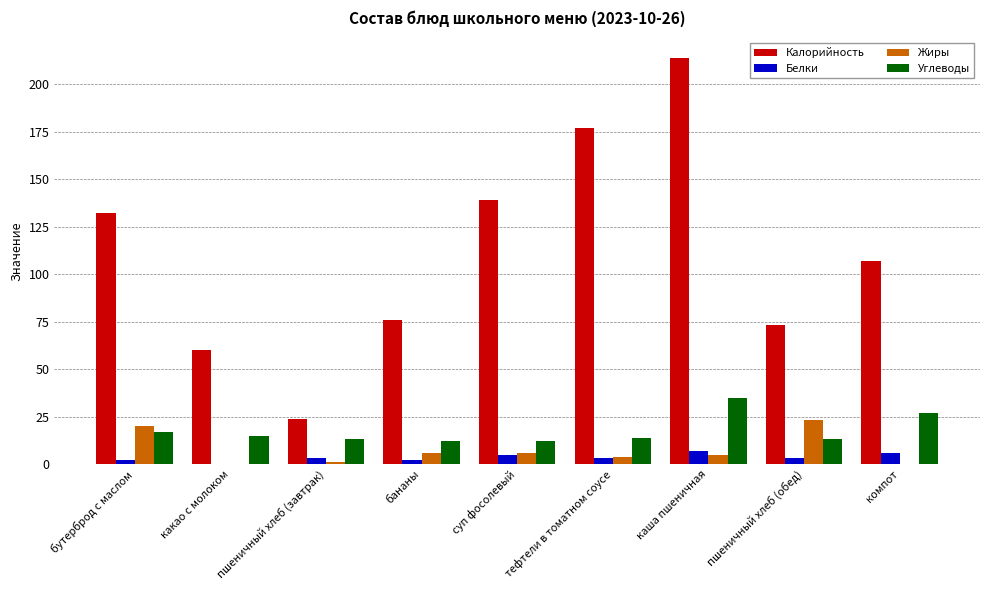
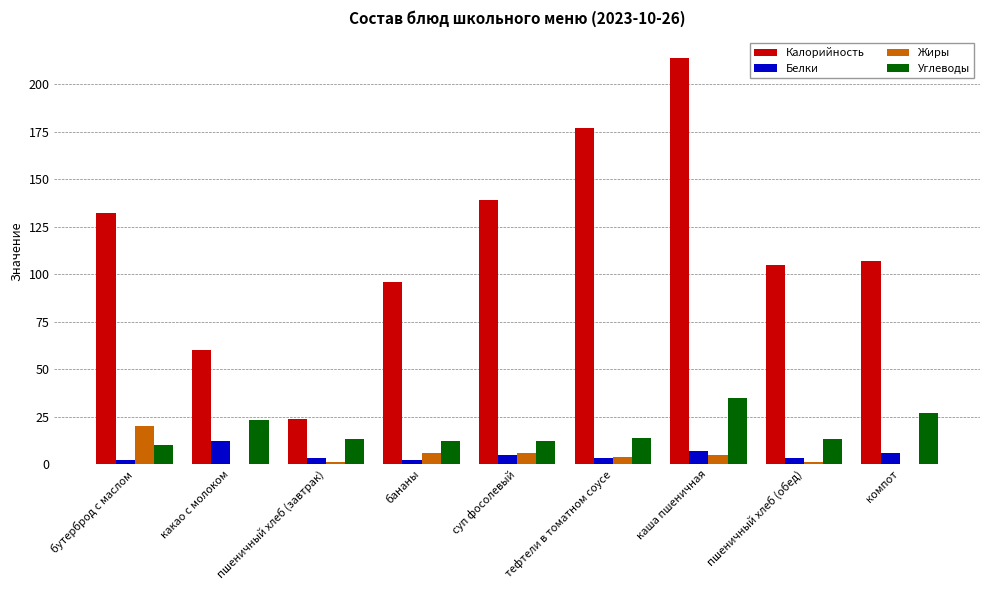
Углеводы, бутерброд с маслом: 17 -> 10
Белки, какао с молоком: 0 -> 12
Углеводы, какао с молоком: 15 -> 23
Калорийность, бананы: 76 -> 96
Калорийность, пшеничный хлеб (обед): 73 -> 105
Жиры, пшеничный хлеб (обед): 23 -> 1
